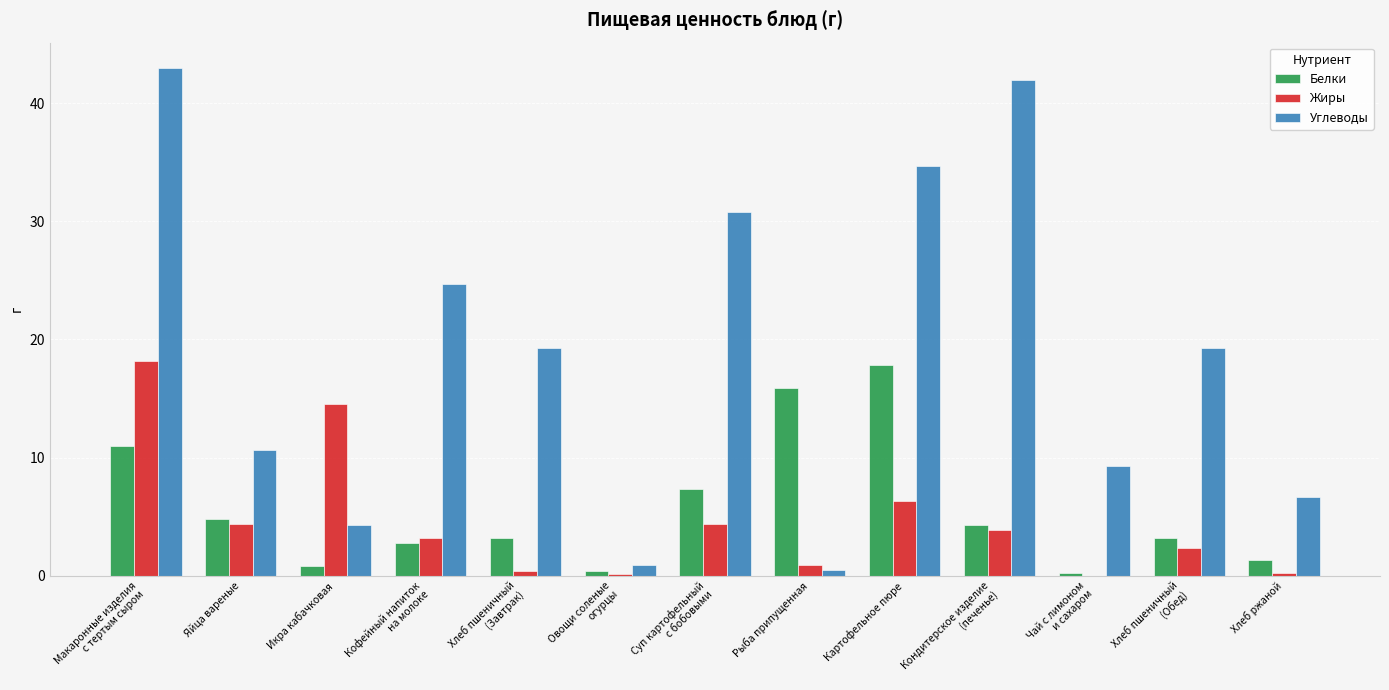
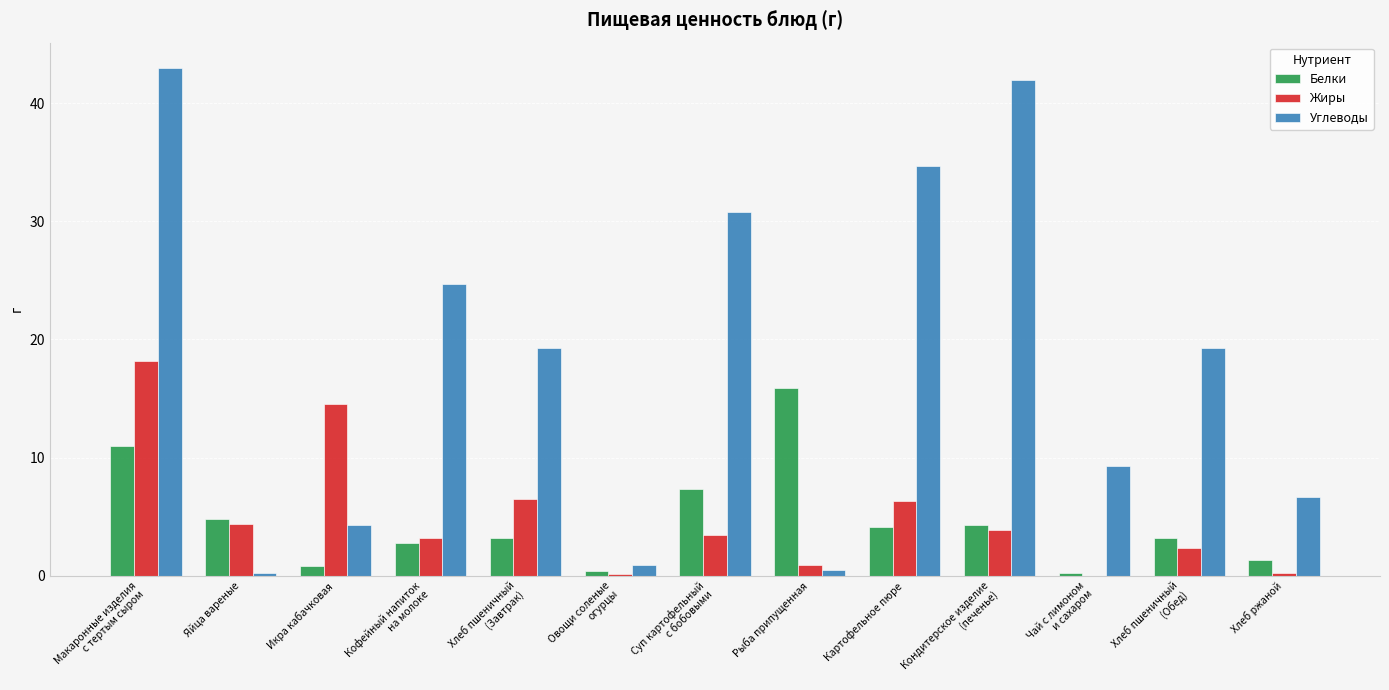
Углеводы, Яйца вареные: 10.6 -> 0.2
Жиры, Хлеб пшеничный (Завтрак): 0.4 -> 6.5
Жиры, Суп картофельный с бобовыми: 4.4 -> 3.4
Белки, Картофельное пюре: 17.8 -> 4.1
